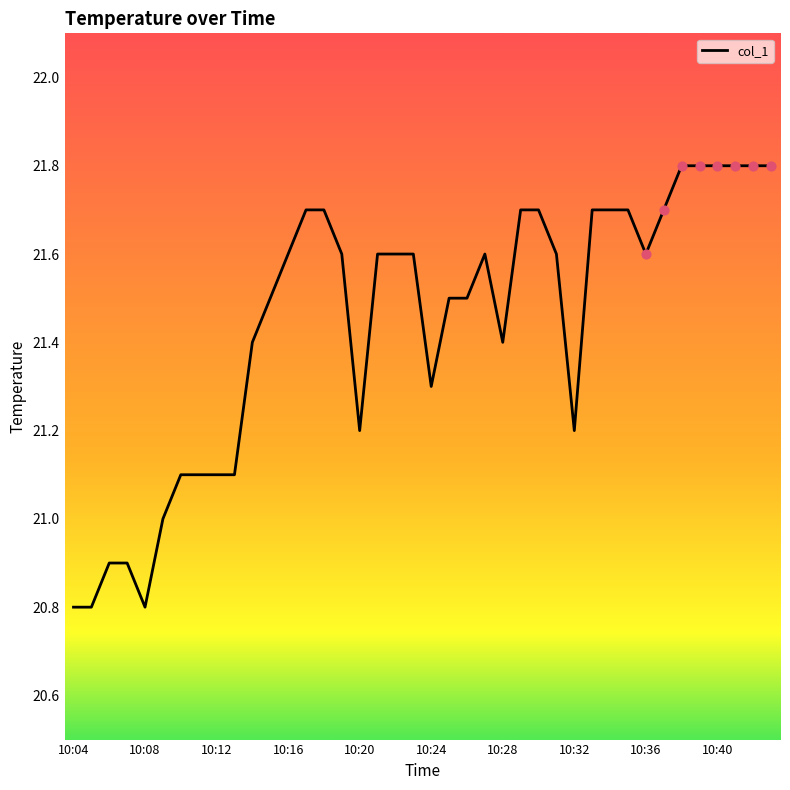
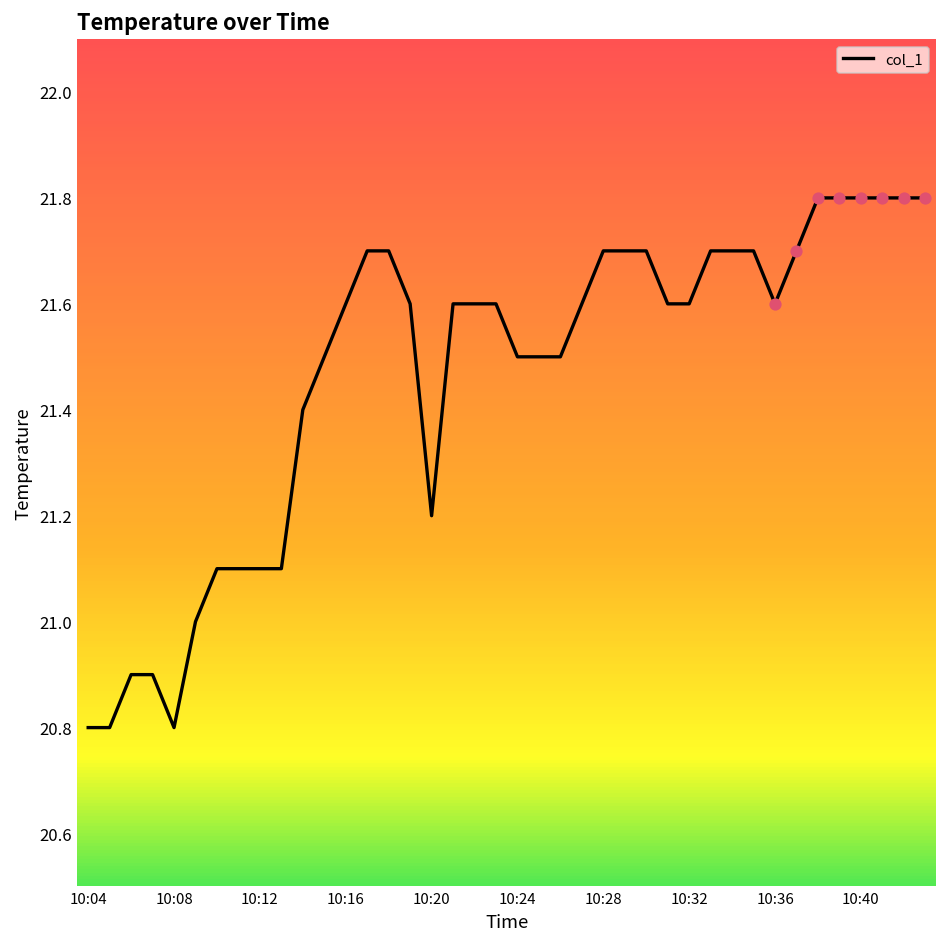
col_1, 10:24: 21.3 -> 21.5
col_1, 10:28: 21.4 -> 21.7
col_1, 10:32: 21.2 -> 21.6
